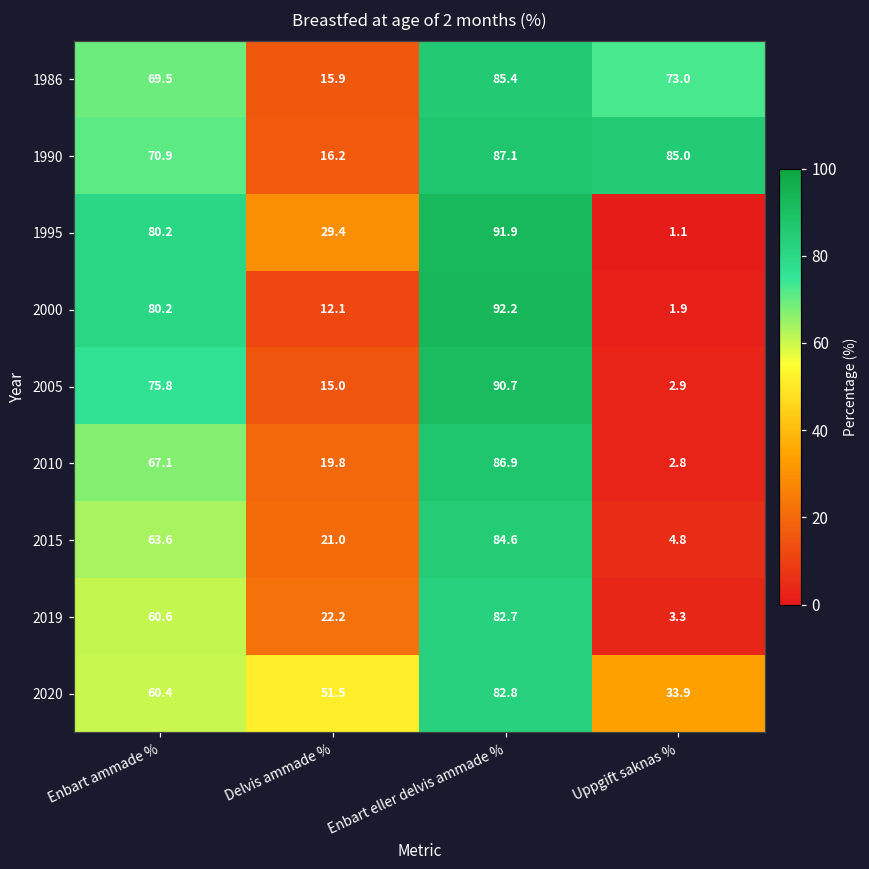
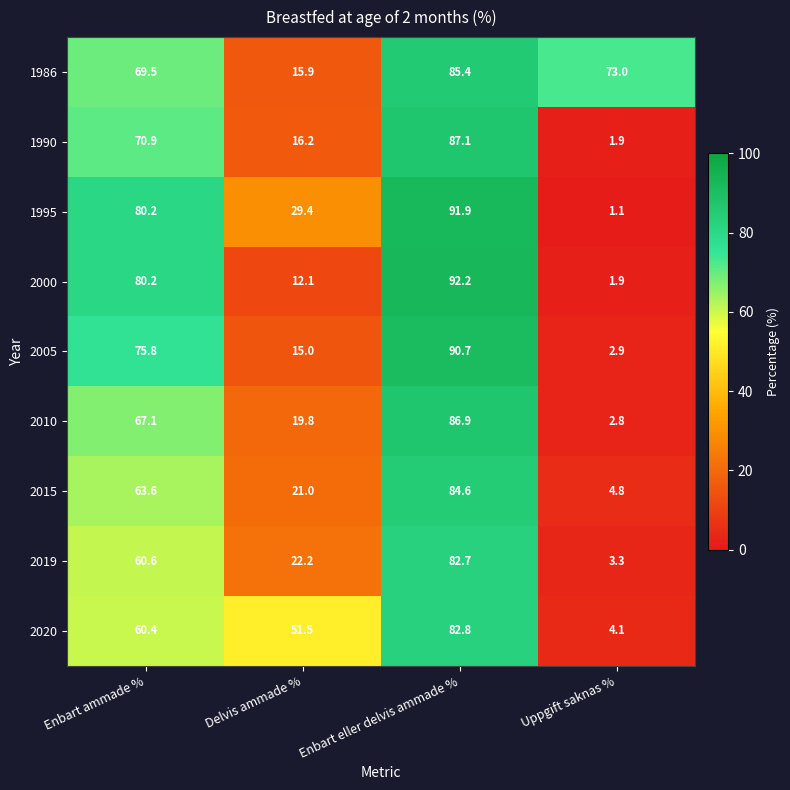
1990, Uppgift saknas %: 85.0 -> 1.9
2020, Uppgift saknas %: 33.9 -> 4.1
